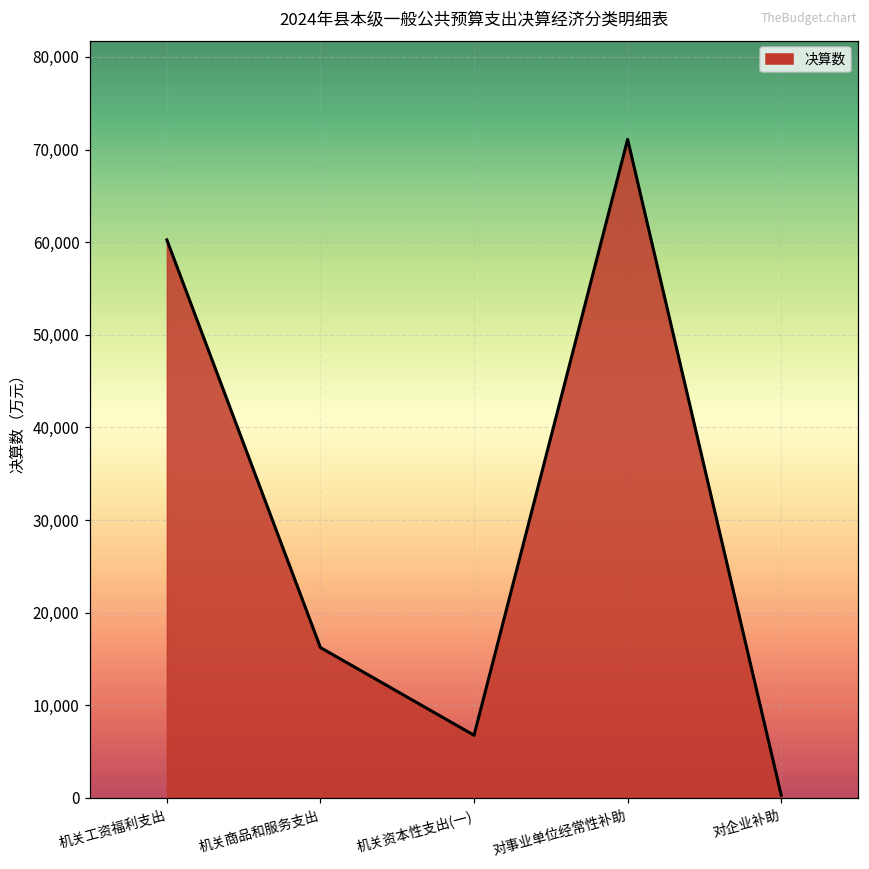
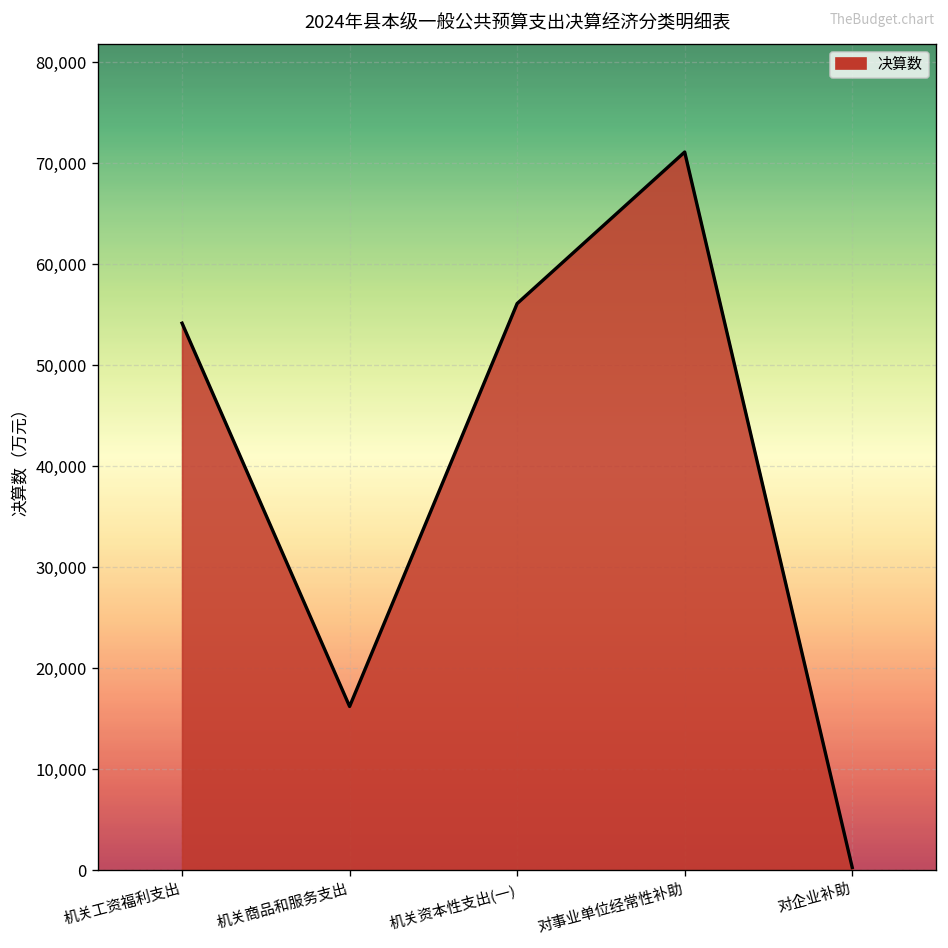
机关工资福利支出: 60,000 -> 54,000
机关资本性支出(一): 7,000 -> 56,000
